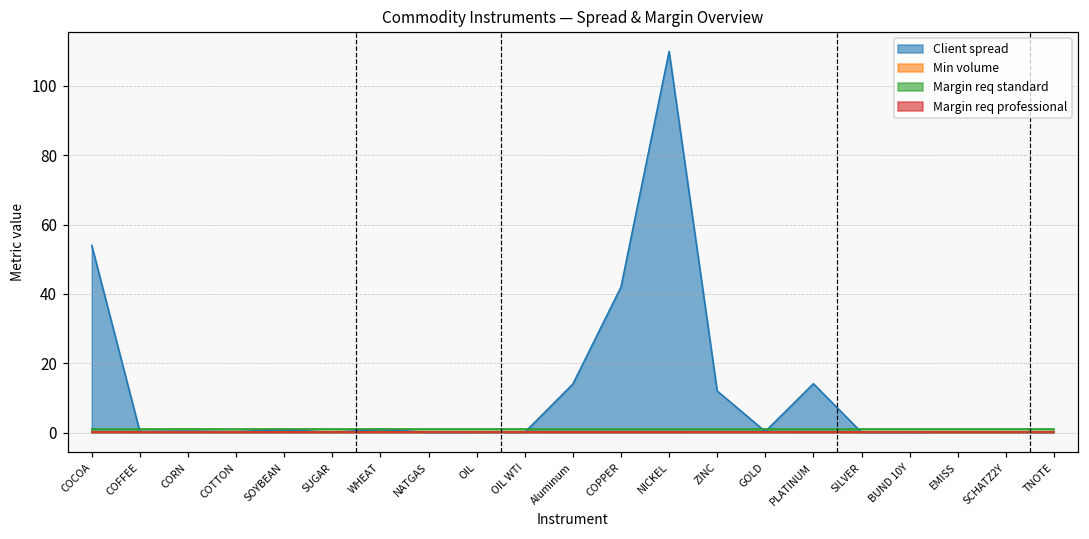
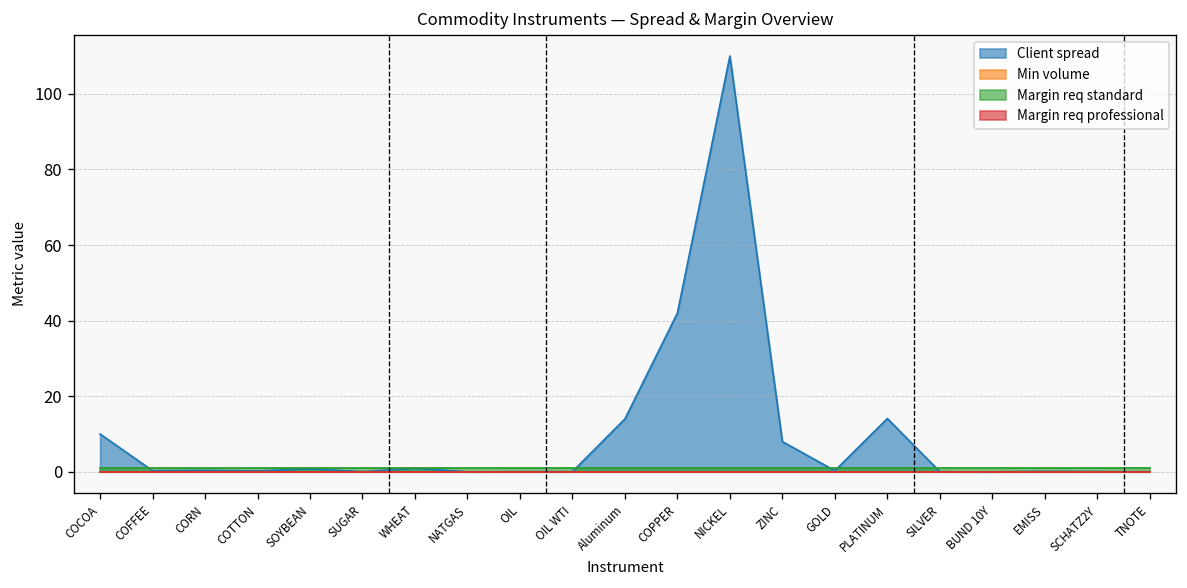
Client spread, COCOA: 54 -> 10
Client spread, ZINC: 12 -> 8
